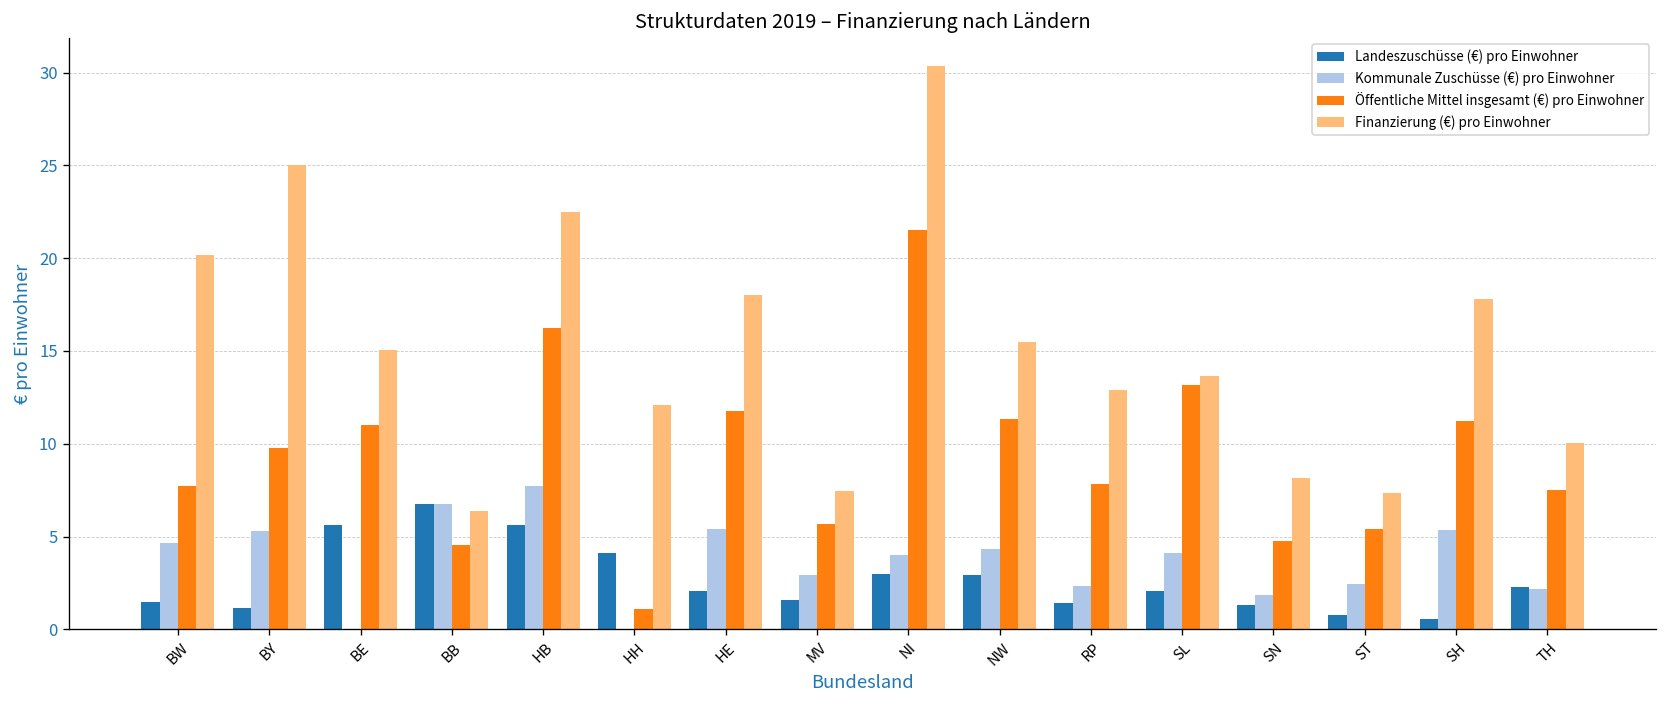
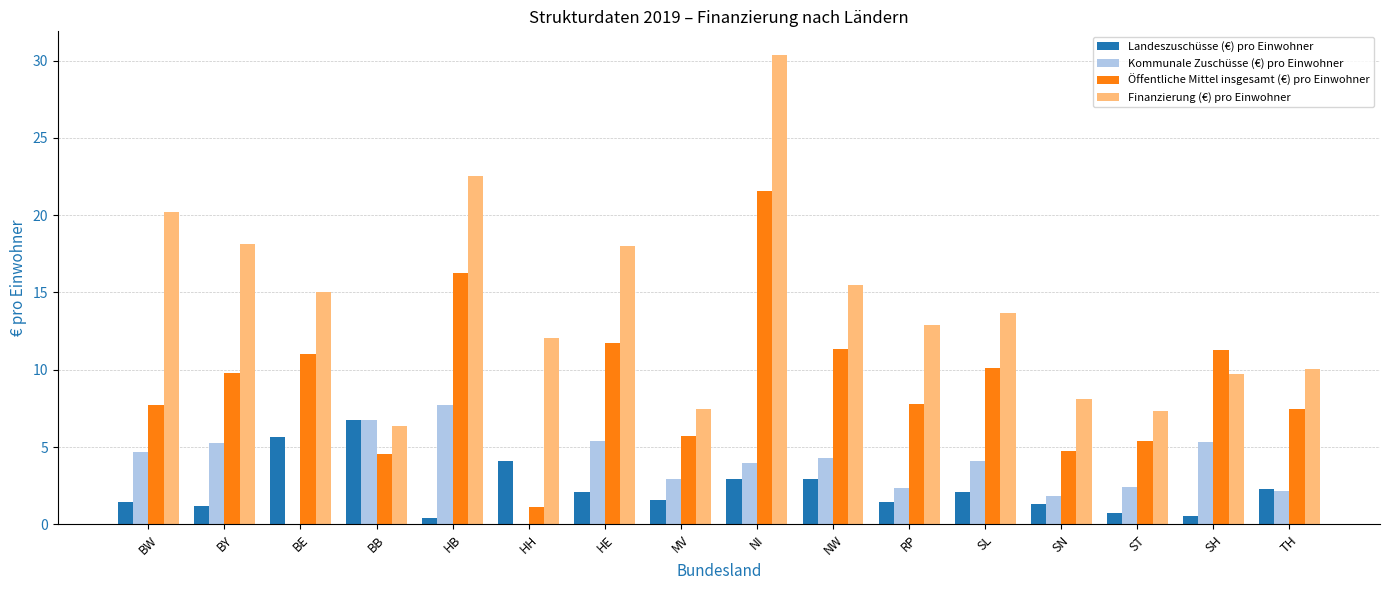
Finanzierung (€) pro Einwohner, BY: 25.0 -> 18.1
Landeszuschüsse (€) pro Einwohner, HB: 5.6 -> 0.4
Öffentliche Mittel insgesamt (€) pro Einwohner, SL: 13.2 -> 10.1
Finanzierung (€) pro Einwohner, SH: 17.8 -> 9.7
